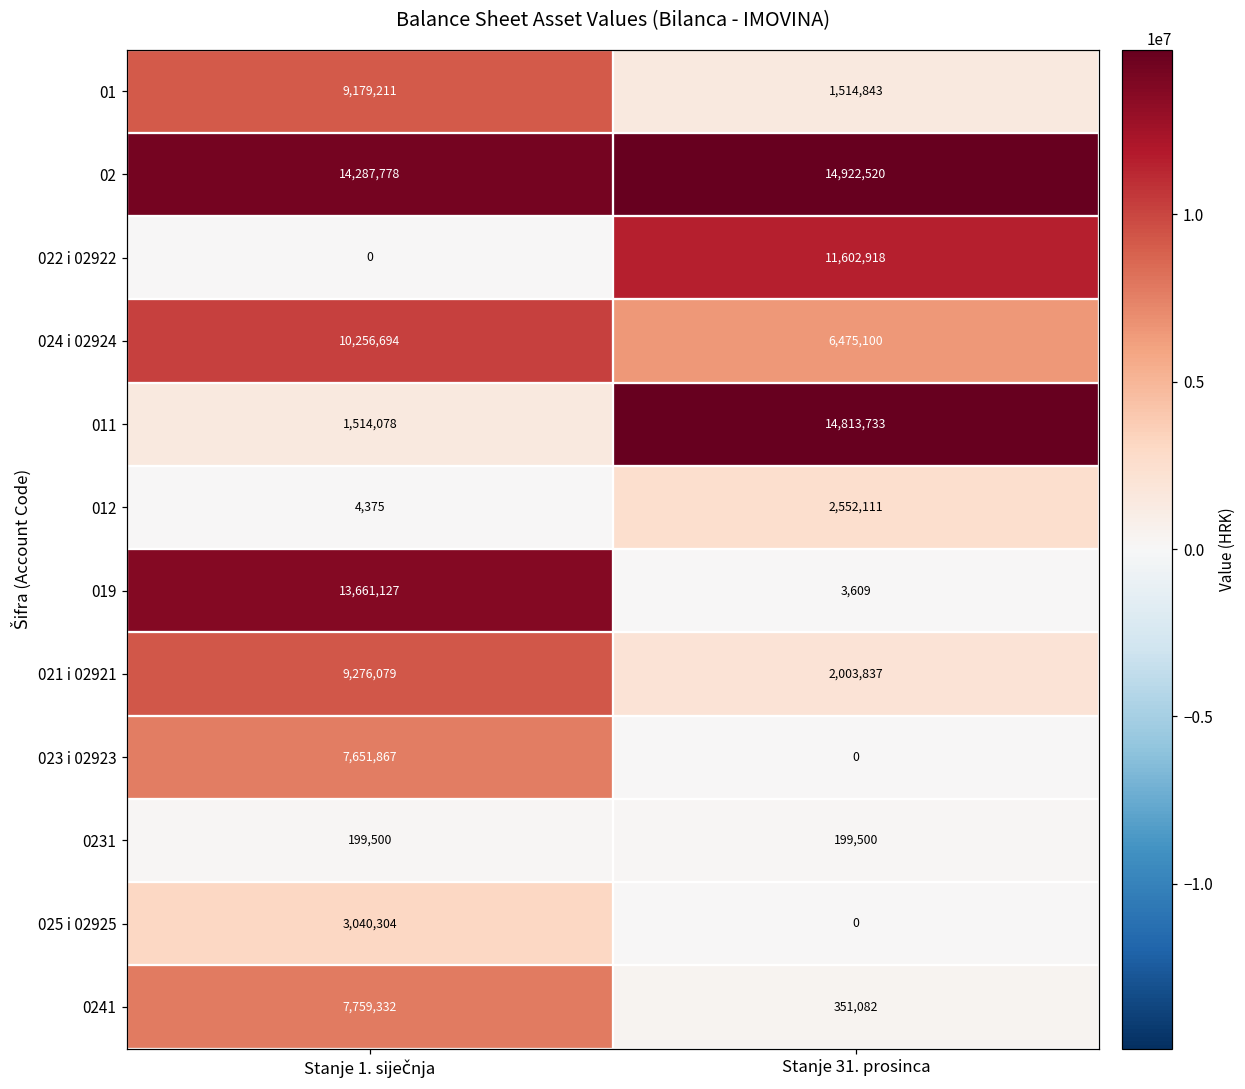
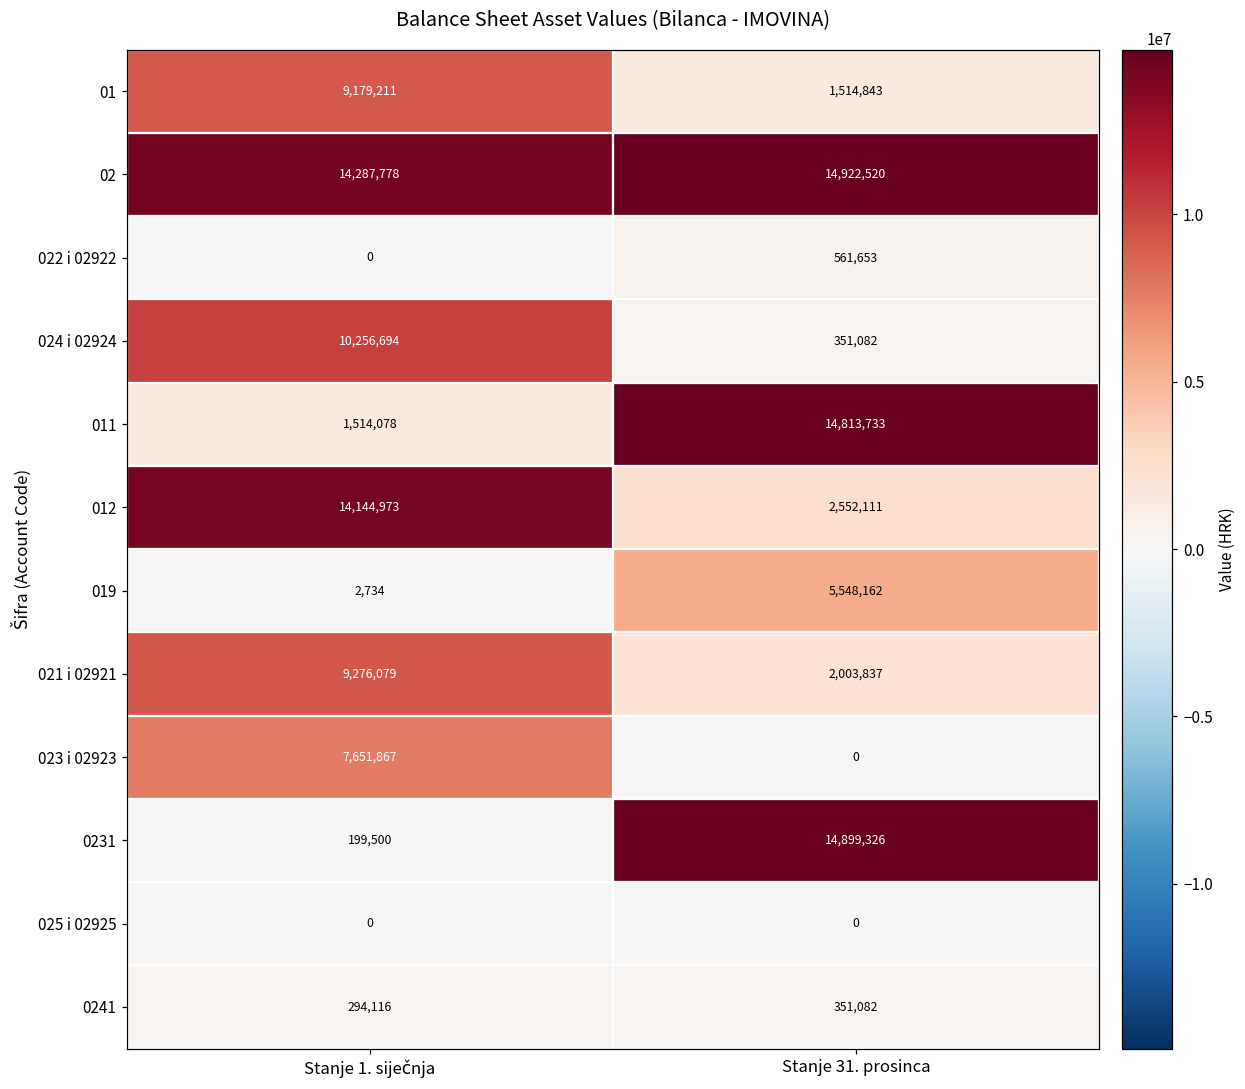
022 i 02922, Stanje 31. prosinca: 11,602,918 -> 561,653
024 i 02924, Stanje 31. prosinca: 6,475,100 -> 351,082
012, Stanje 1. siječnja: 4,375 -> 14,144,973
019, Stanje 1. siječnja: 13,661,127 -> 2,734
019, Stanje 31. prosinca: 3,609 -> 5,548,162
0231, Stanje 31. prosinca: 199,500 -> 14,899,326
025 i 02925, Stanje 1. siječnja: 3,040,304 -> 0
0241, Stanje 1. siječnja: 7,759,332 -> 294,116
